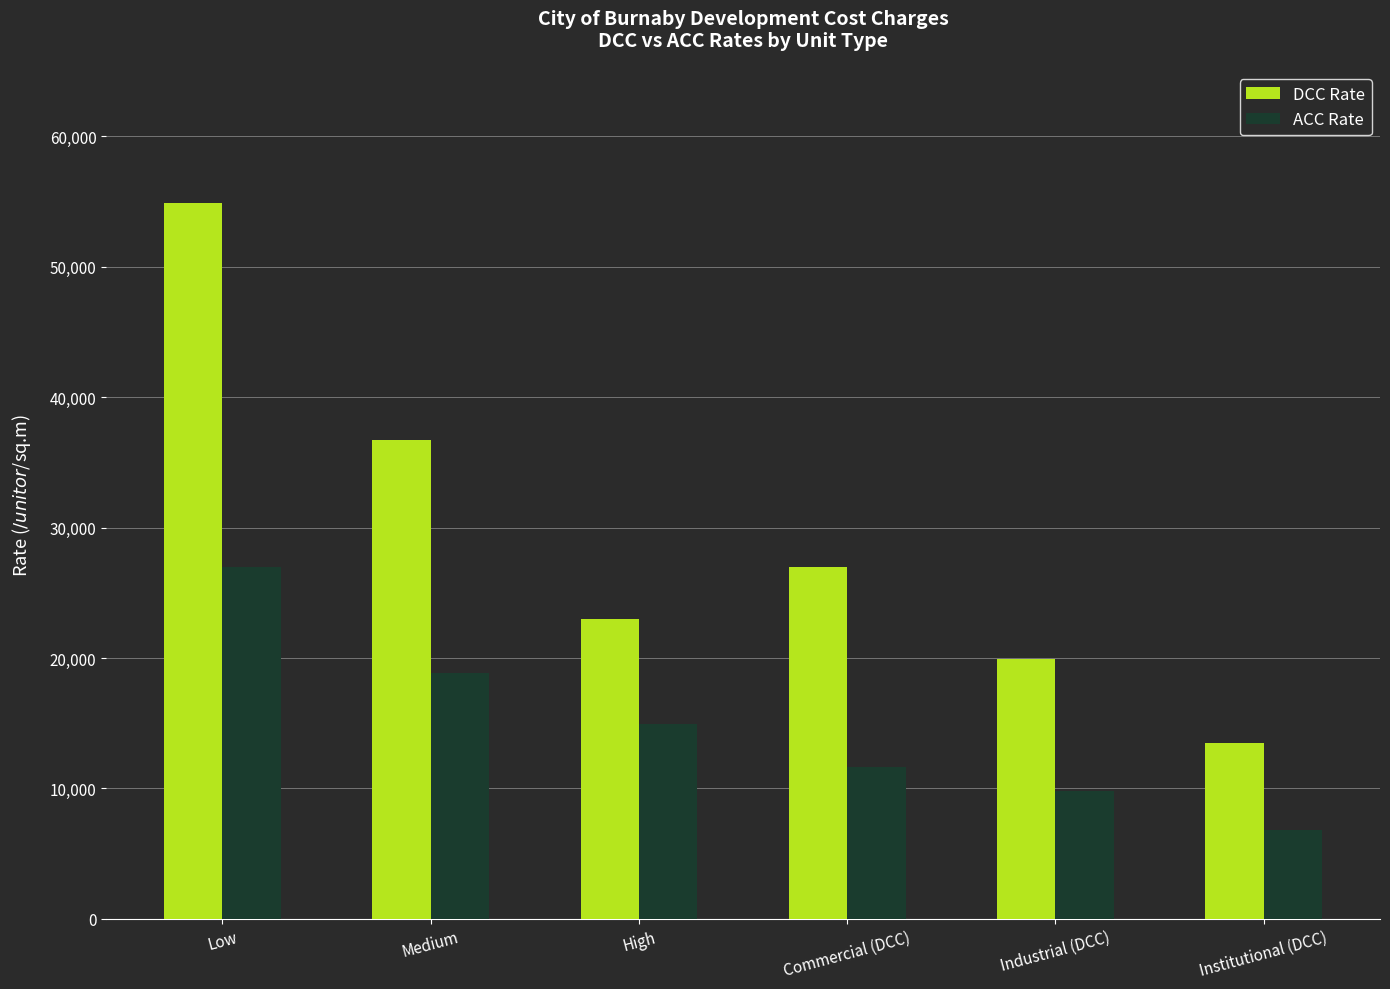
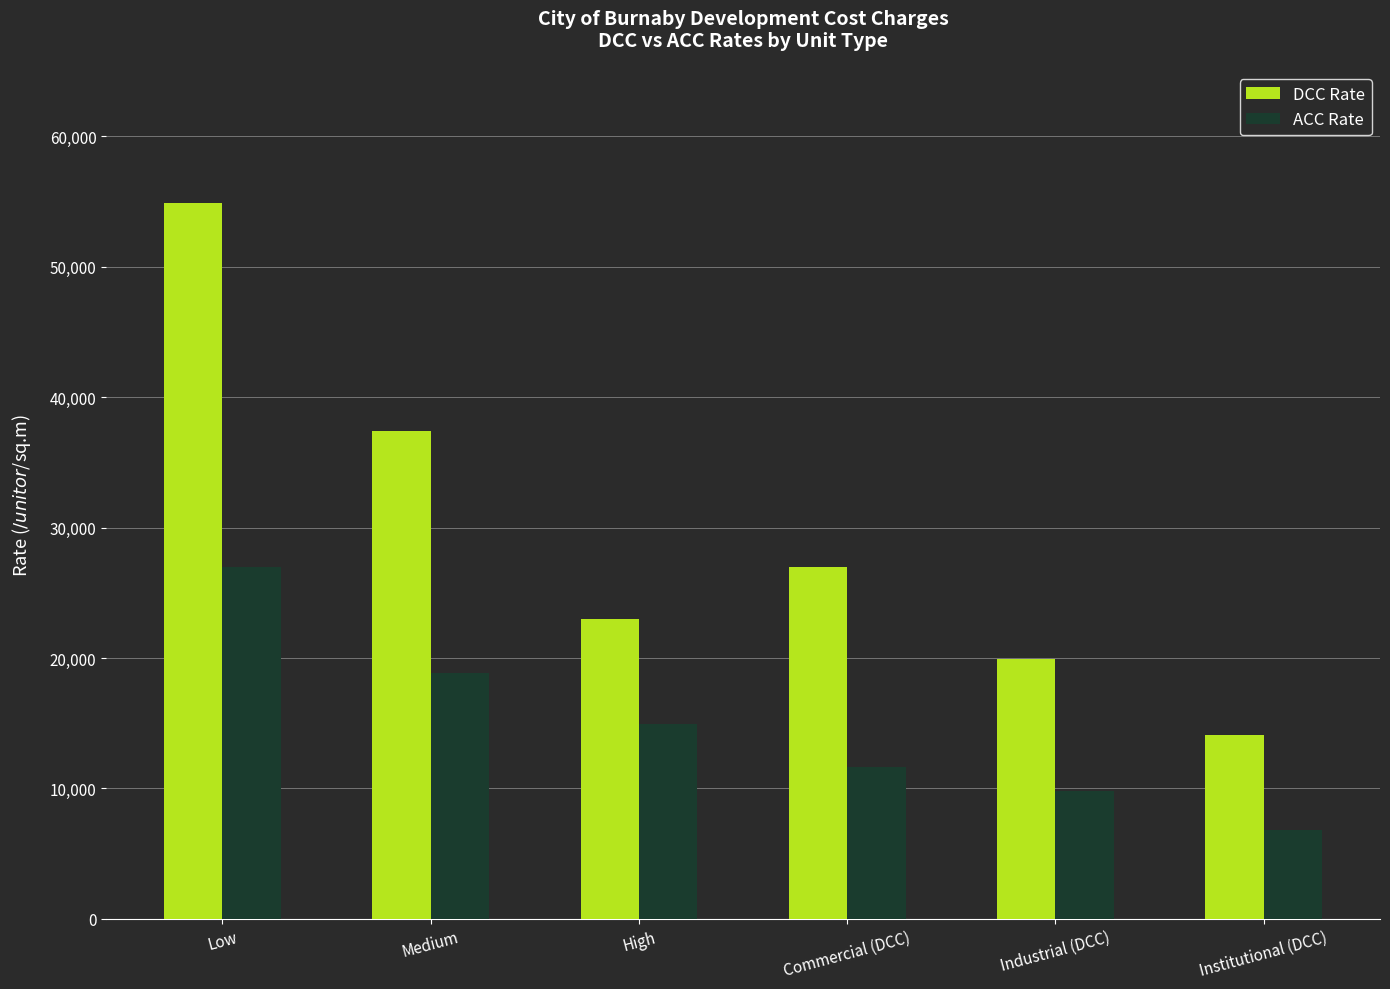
DCC Rate, Medium: 36,700 -> 37,400
DCC Rate, Institutional (DCC): 13,500 -> 14,100
